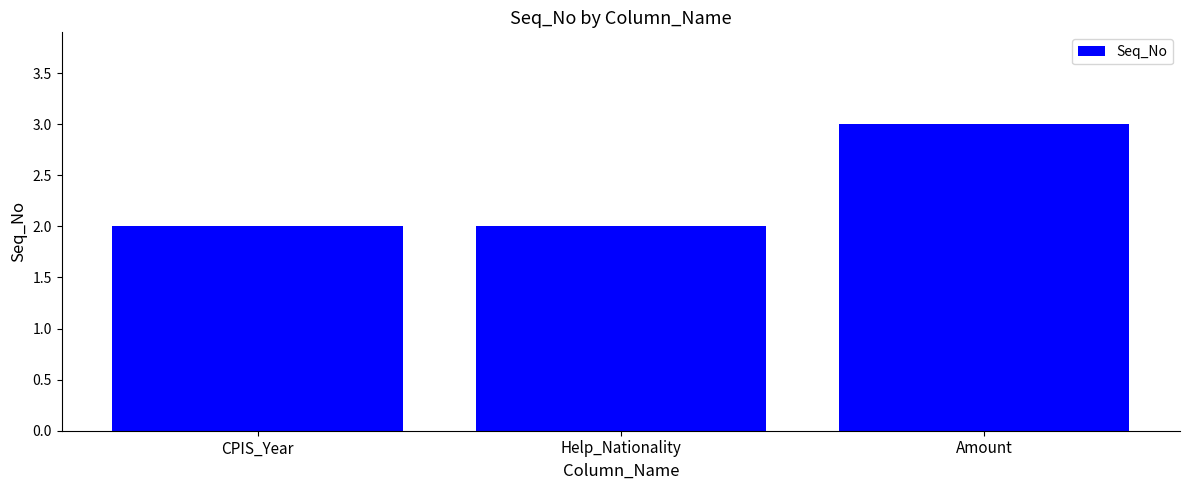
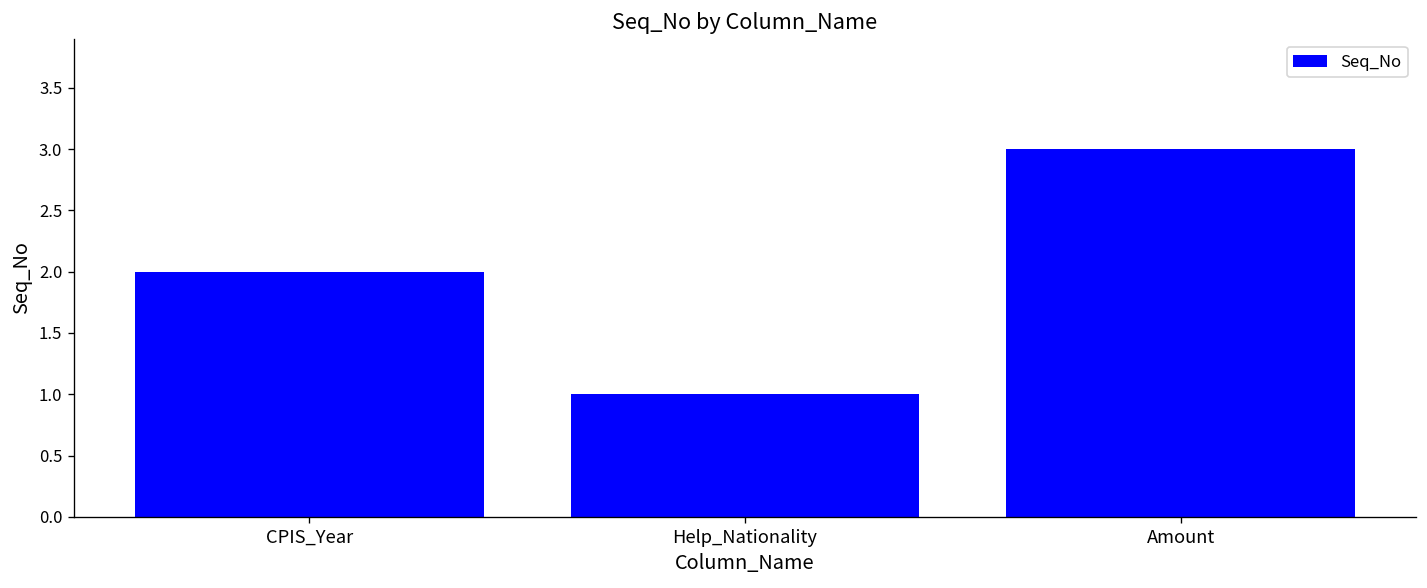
Help_Nationality: 2 -> 1
